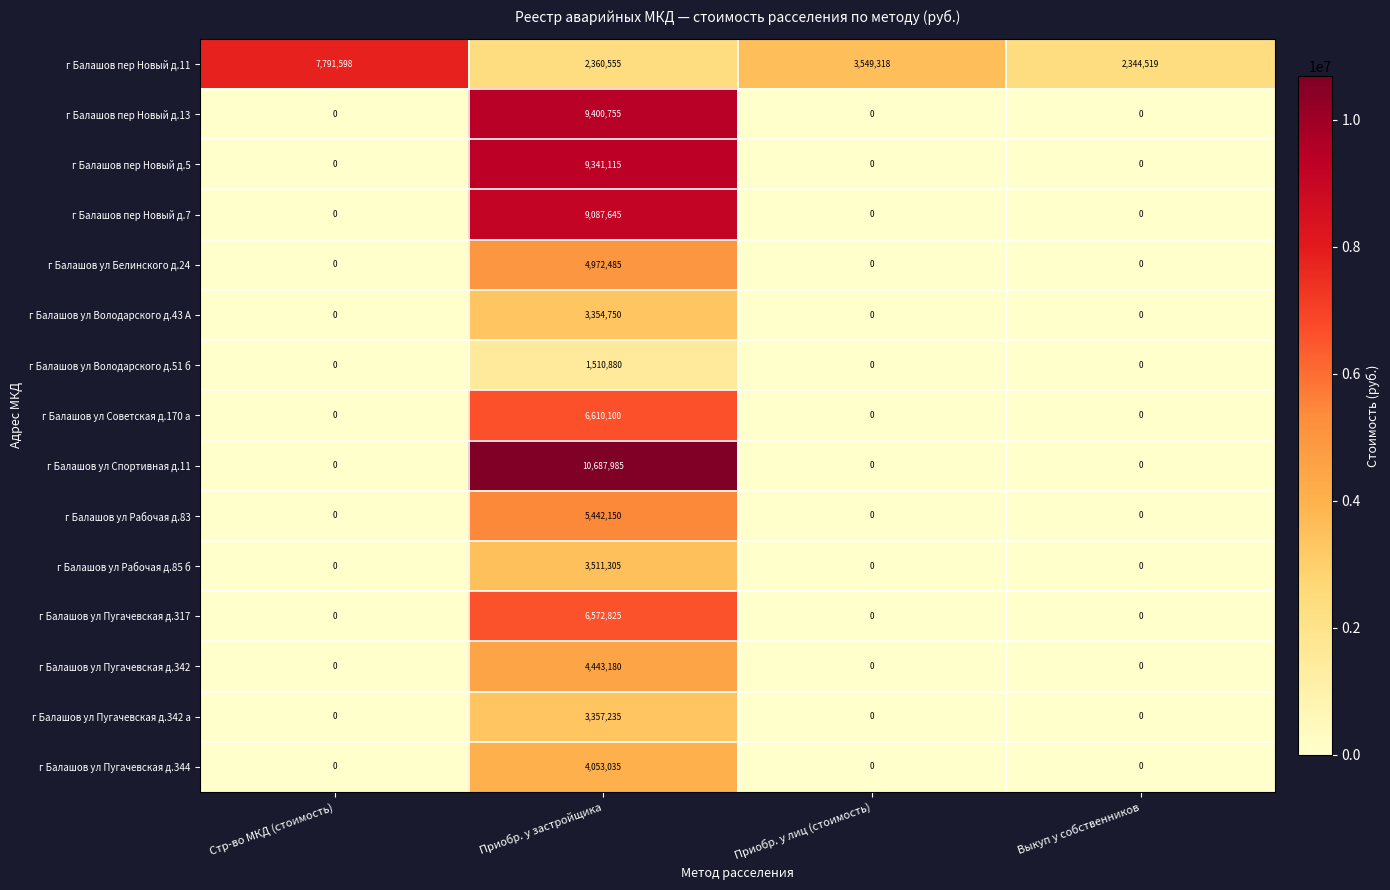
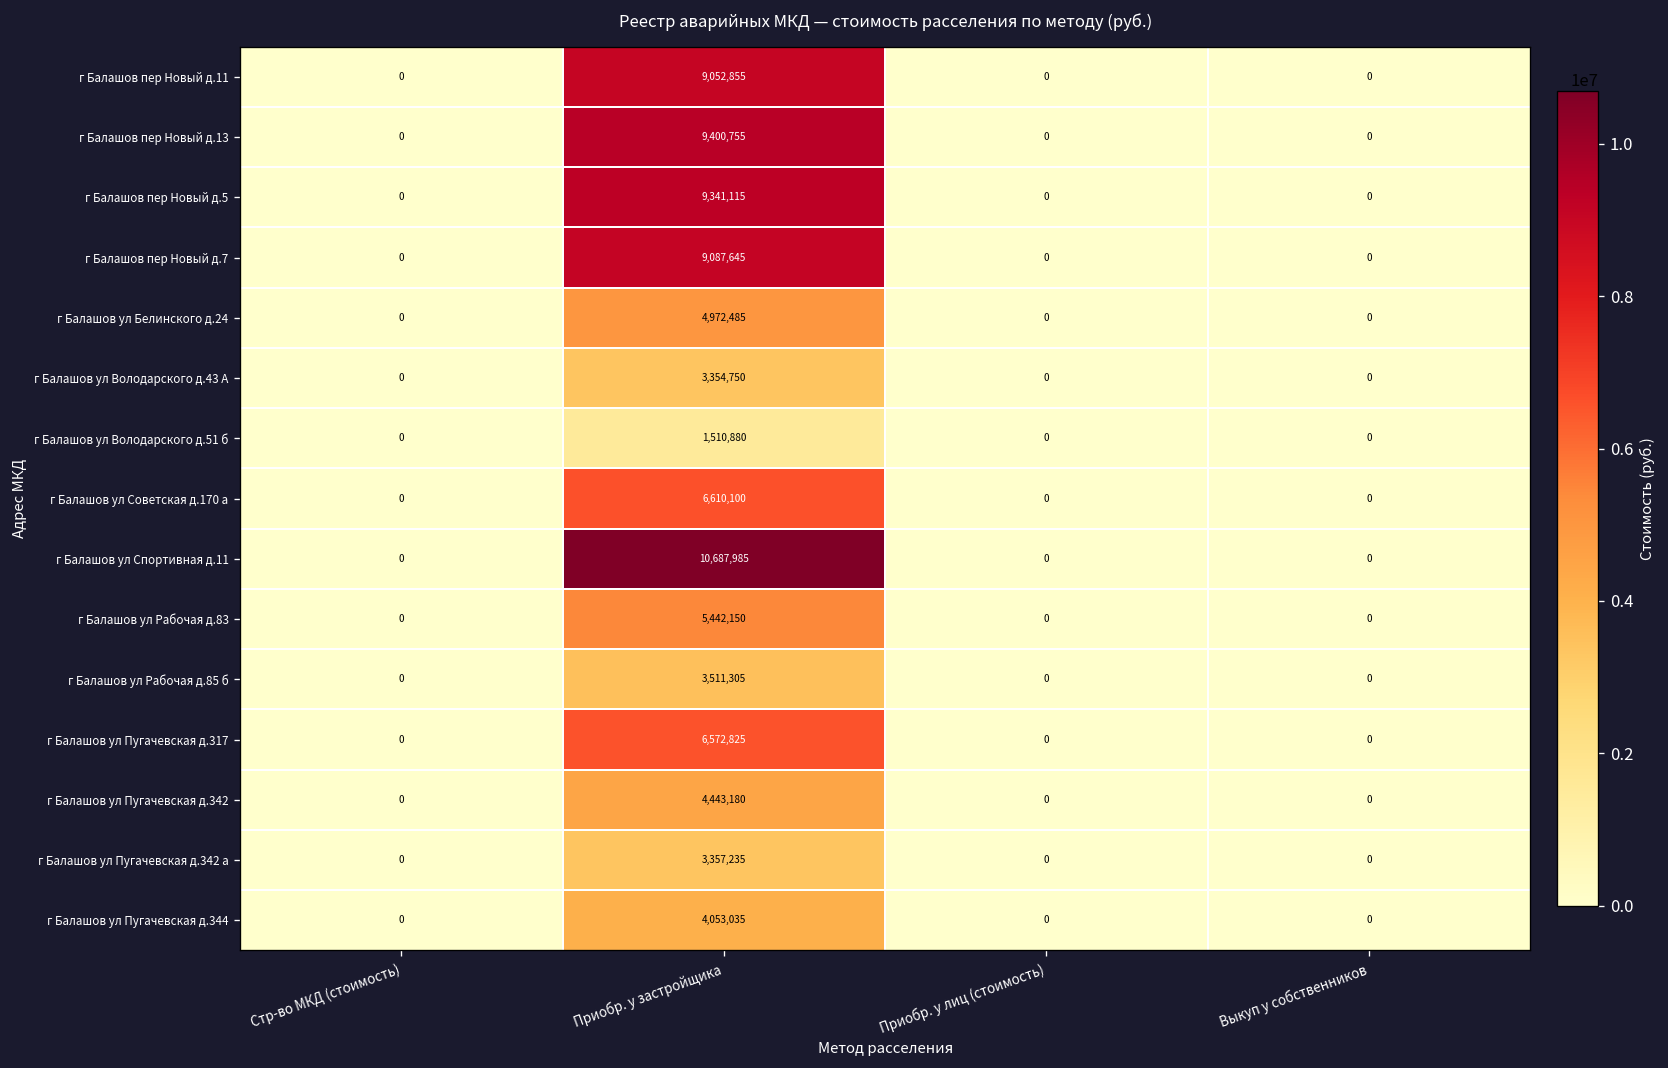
г Балашов пер Новый д.11, Стр-во МКД (стоимость): 7,791,598 -> 0
г Балашов пер Новый д.11, Приобр. у застройщика: 2,360,555 -> 9,052,855
г Балашов пер Новый д.11, Приобр. у лиц (стоимость): 3,549,318 -> 0
г Балашов пер Новый д.11, Выкуп у собственников: 2,344,519 -> 0
